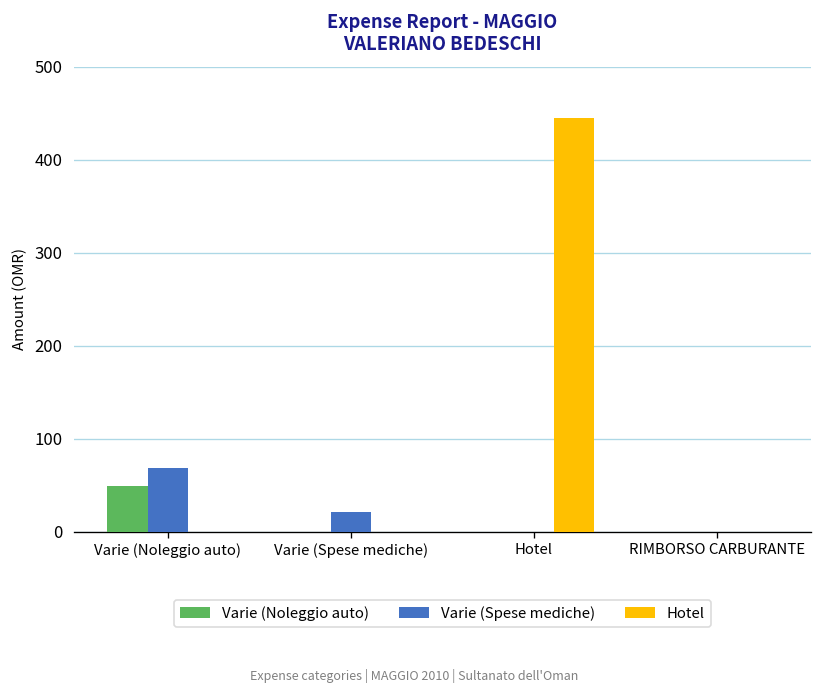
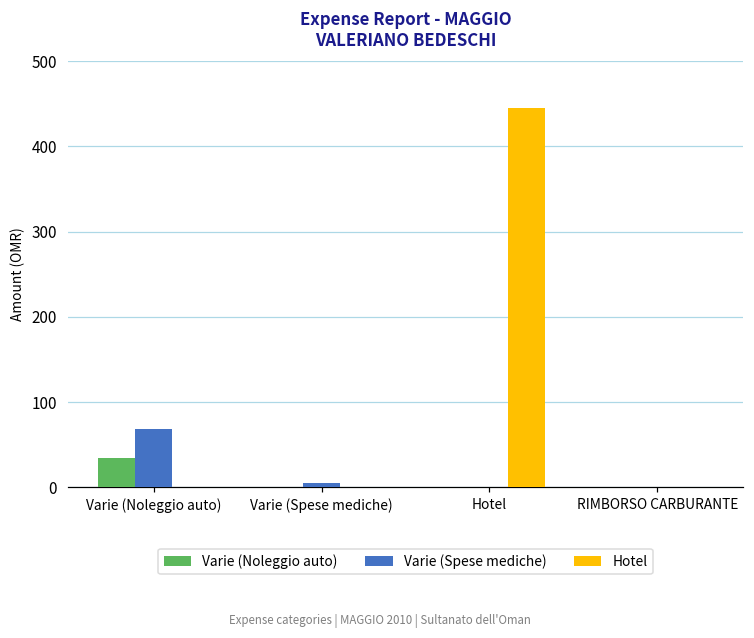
Varie (Noleggio auto), Varie (Noleggio auto): 50 -> 40
Varie (Spese mediche), Varie (Spese mediche): 20 -> 10
